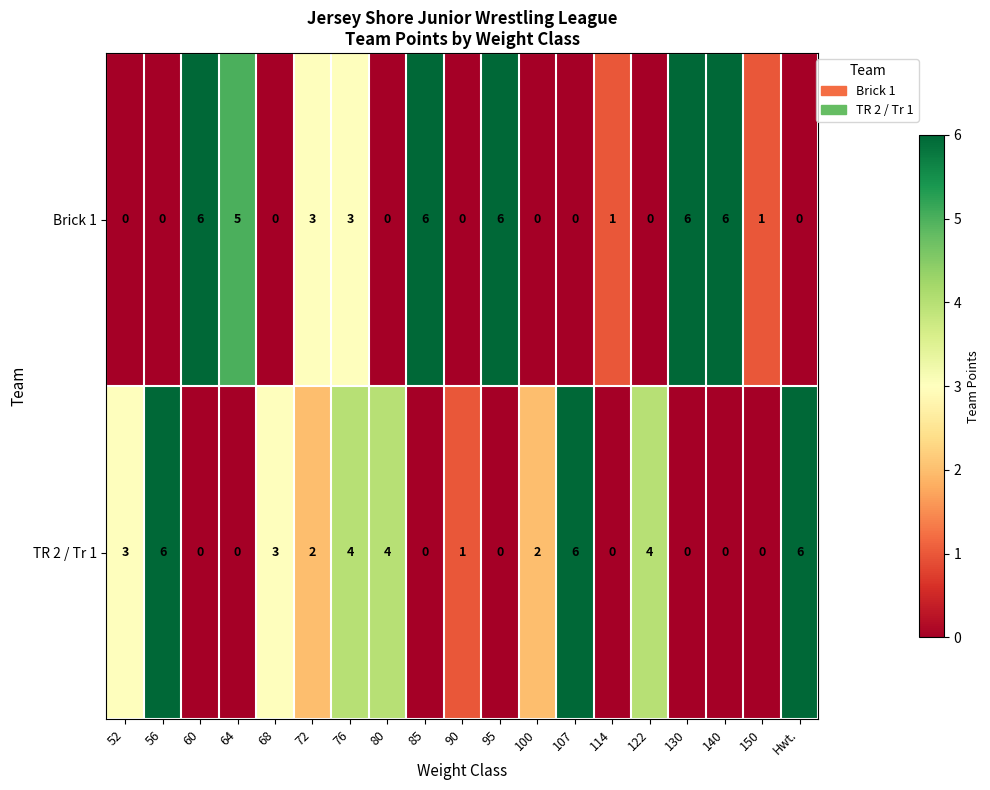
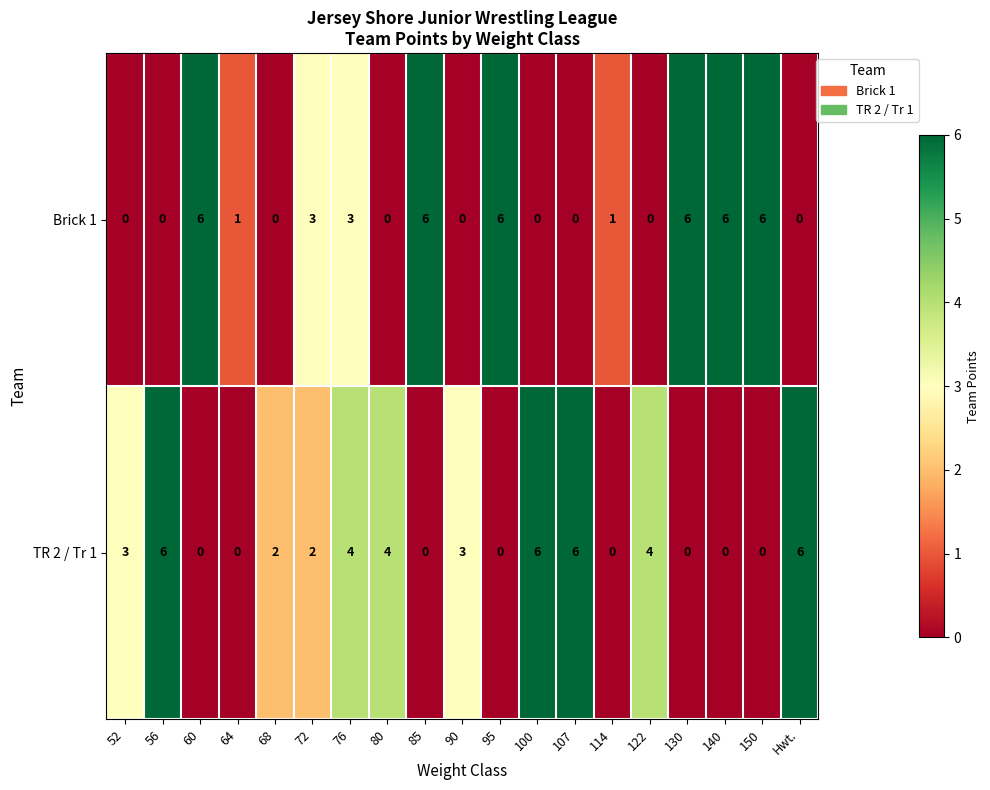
Brick 1, 64: 5 -> 1
Brick 1, 150: 1 -> 6
TR 2 / Tr 1, 68: 3 -> 2
TR 2 / Tr 1, 90: 1 -> 3
TR 2 / Tr 1, 100: 2 -> 6
